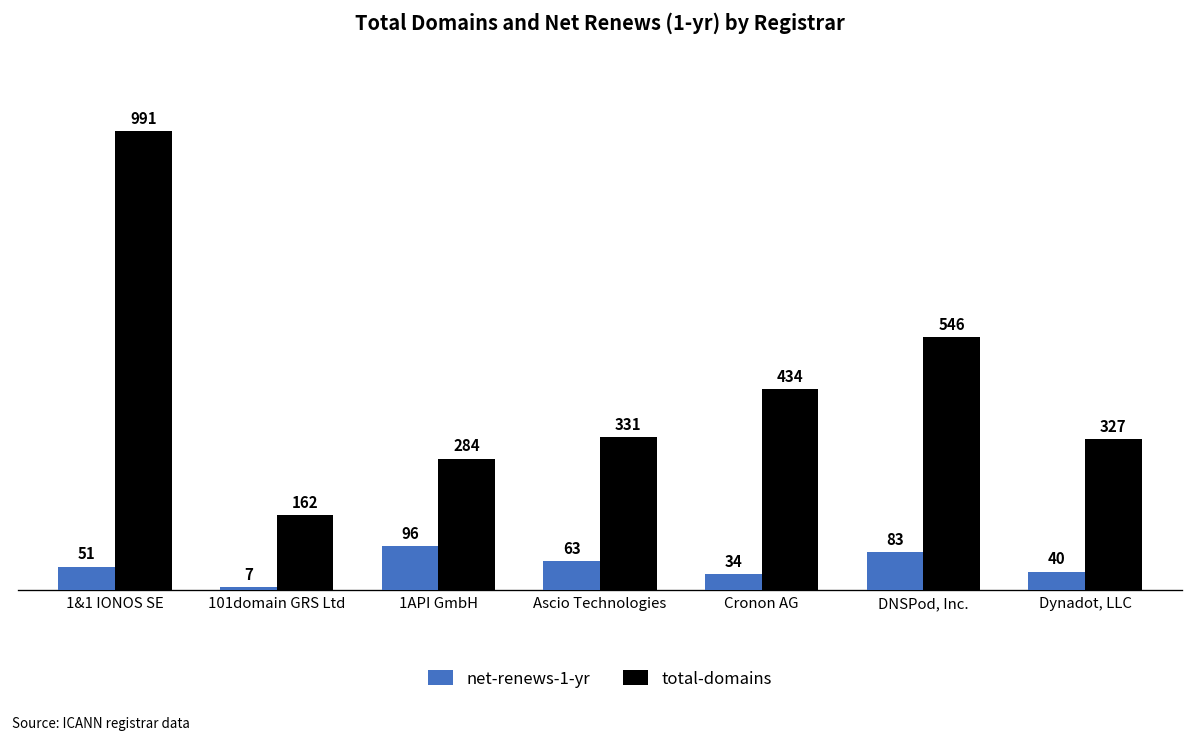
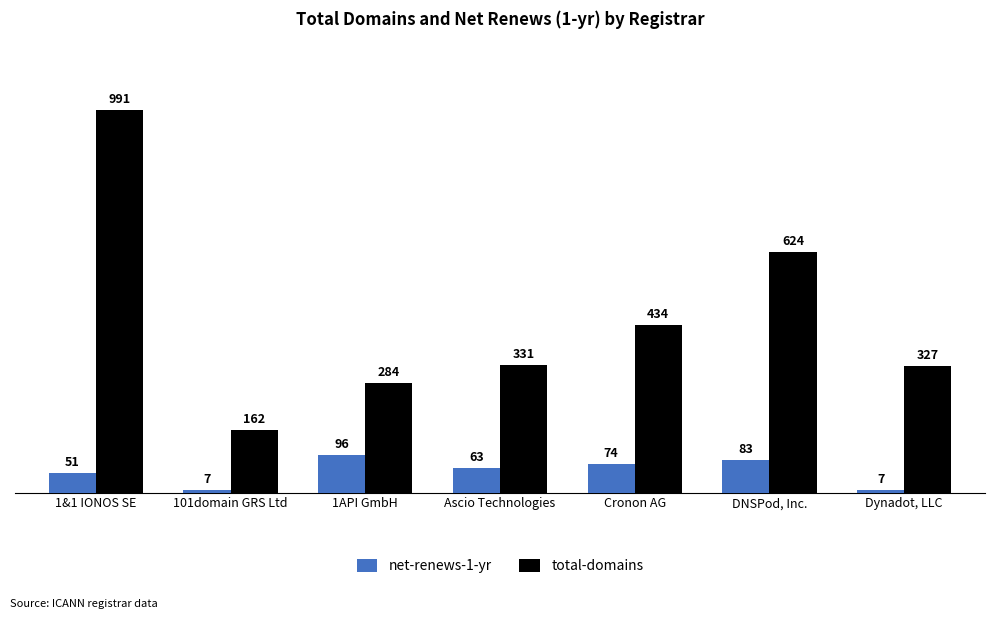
net-renews-1-yr, Cronon AG: 34 -> 74
total-domains, DNSPod, Inc.: 546 -> 624
net-renews-1-yr, Dynadot, LLC: 40 -> 7
